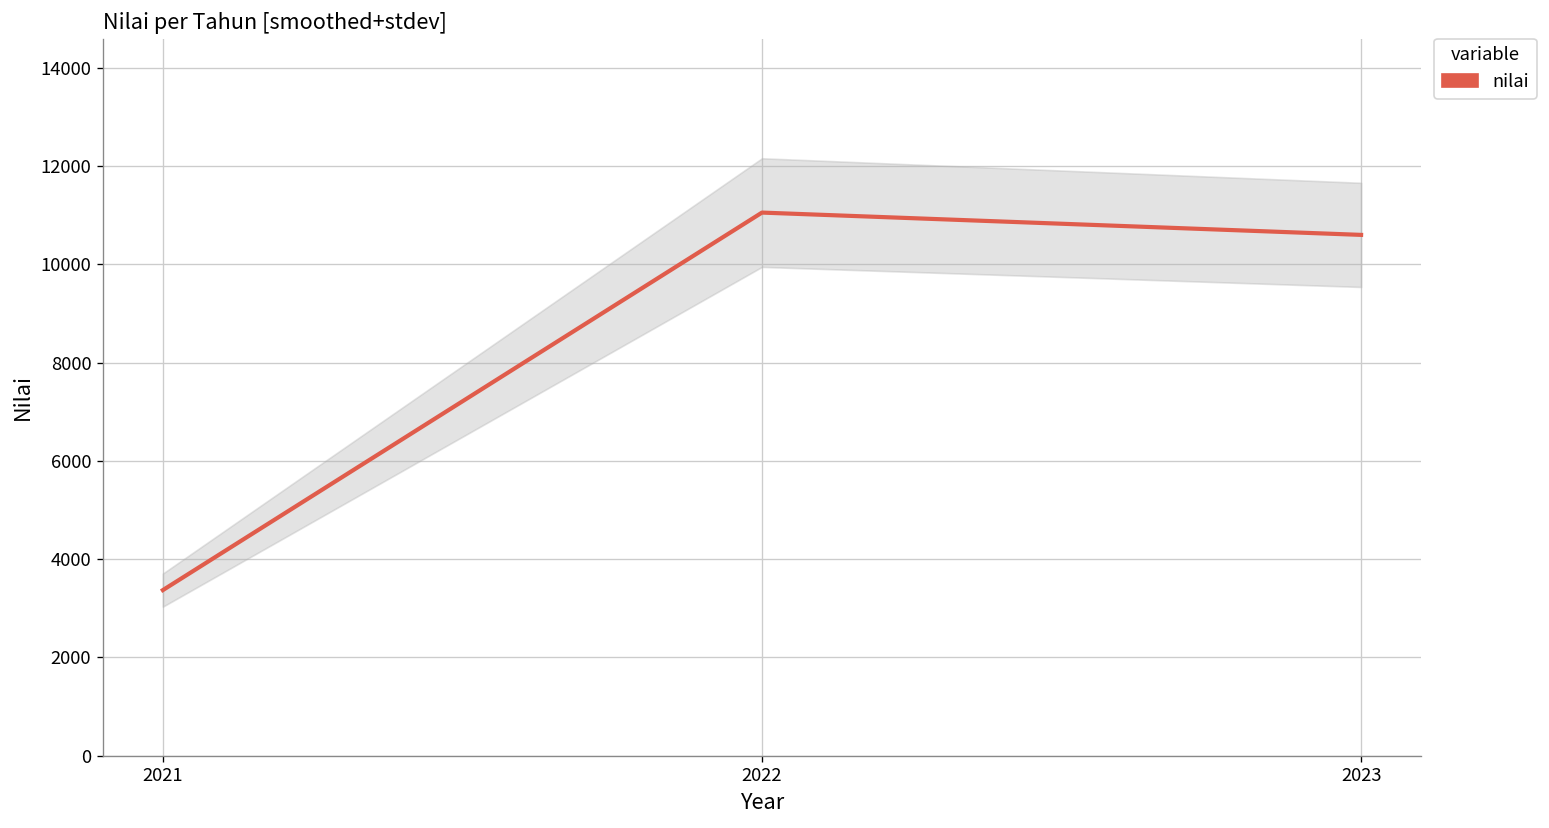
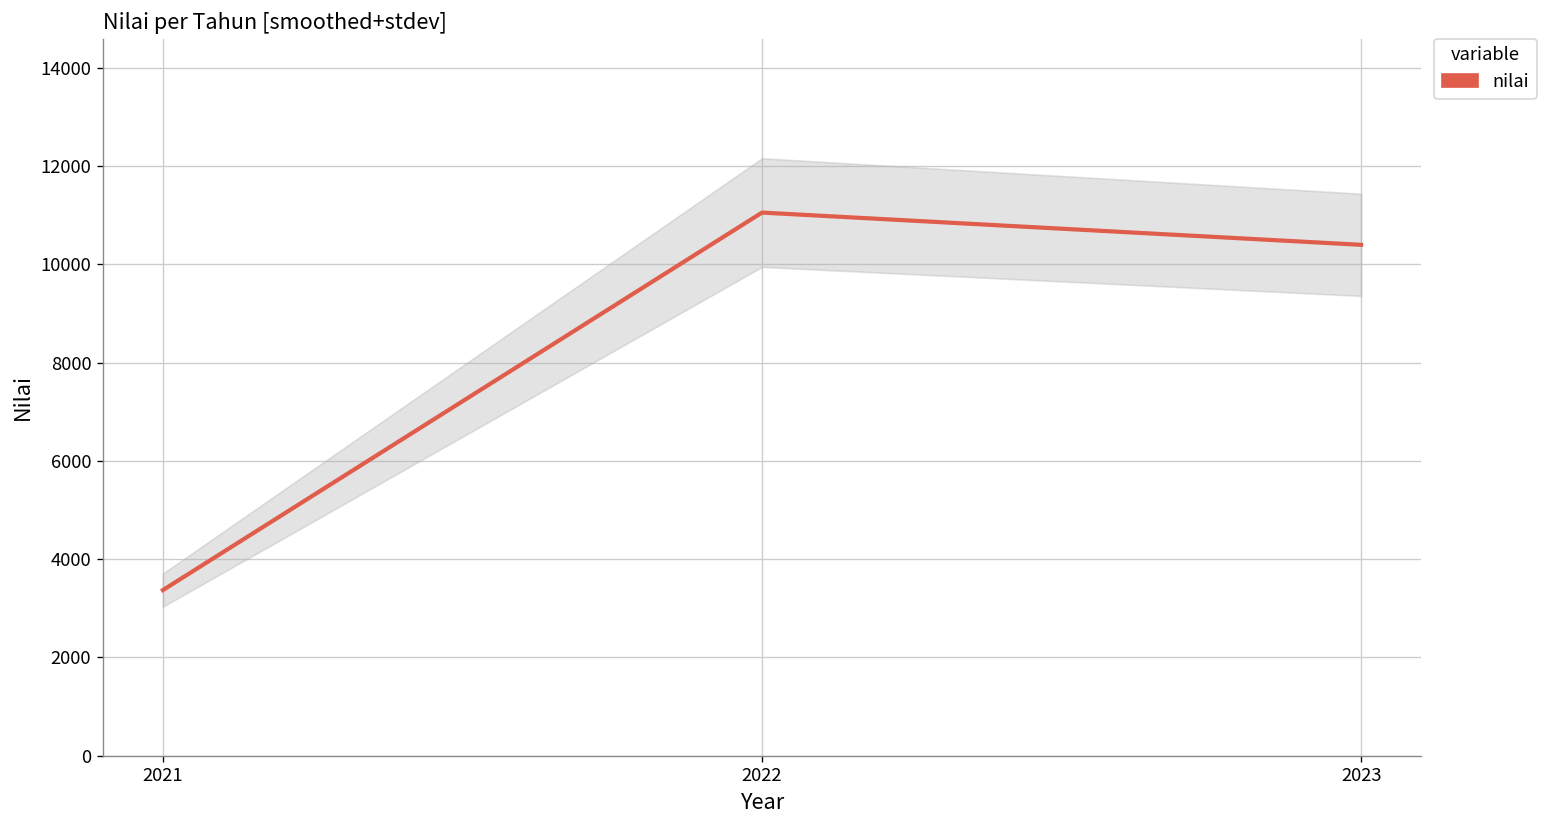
nilai, 2023: 10600 -> 10400
